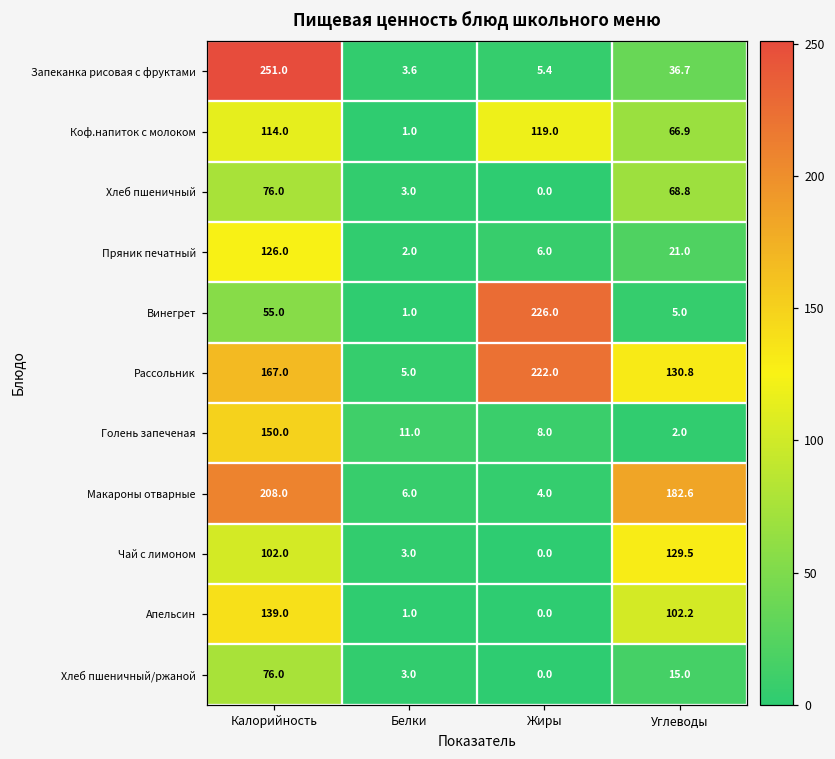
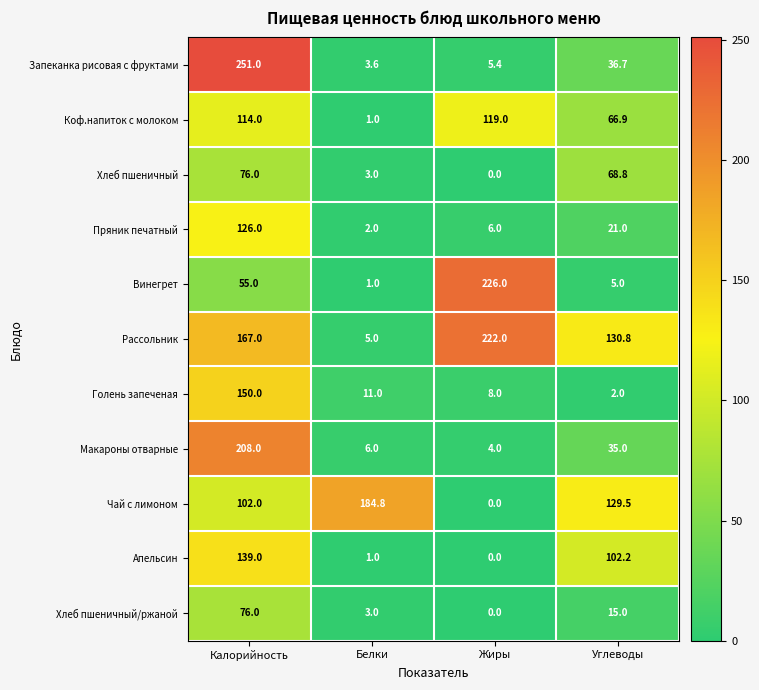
Макароны отварные, Углеводы: 182.6 -> 35.0
Чай с лимоном, Белки: 3.0 -> 184.8
